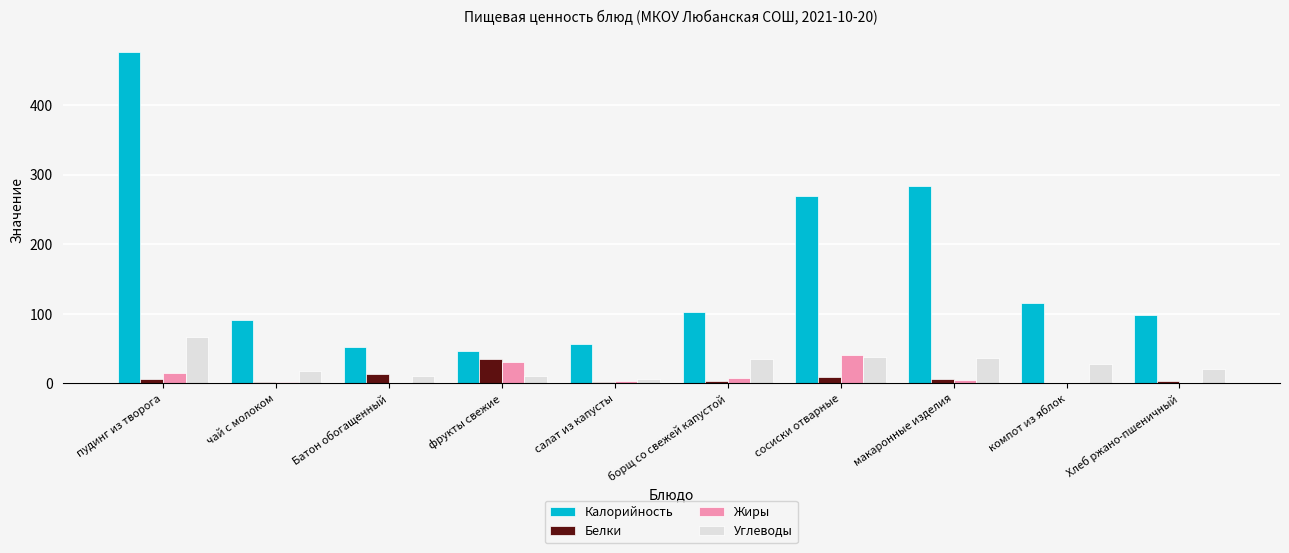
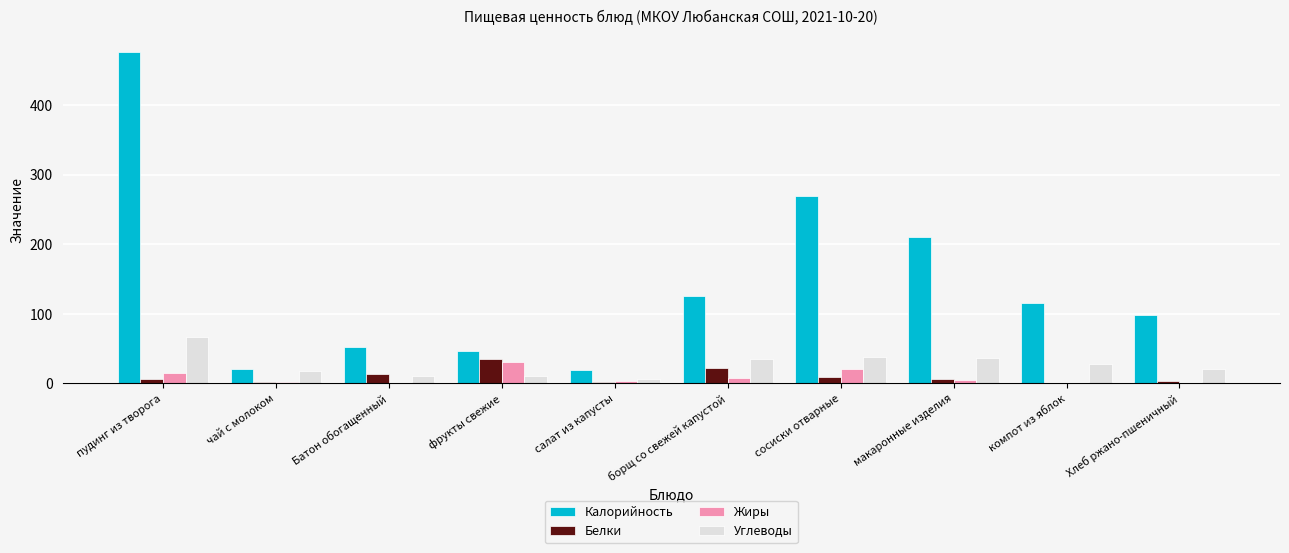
Калорийность, чай с молоком: 90 -> 20
Калорийность, салат из капусты: 60 -> 20
Калорийность, борщ со свежей капустой: 100 -> 130
Белки, борщ со свежей капустой: 0 -> 20
Жиры, сосиски отварные: 40 -> 20
Калорийность, макаронные изделия: 280 -> 210
